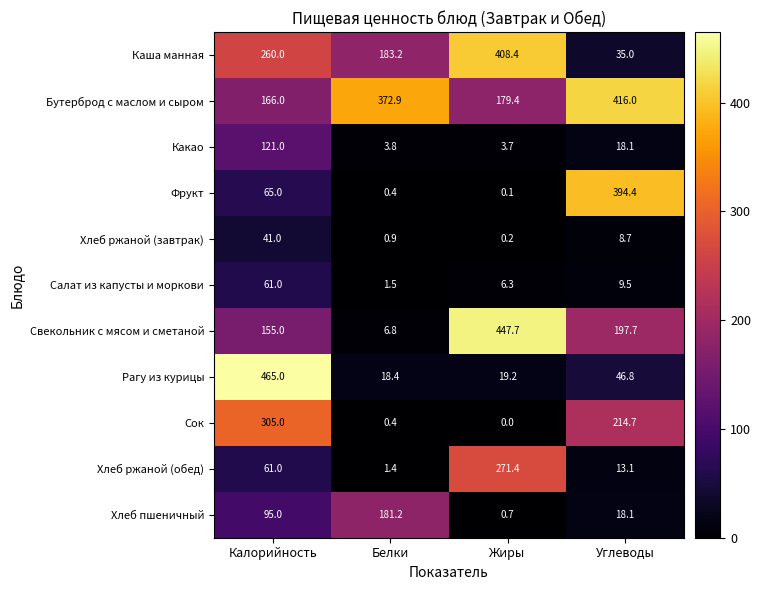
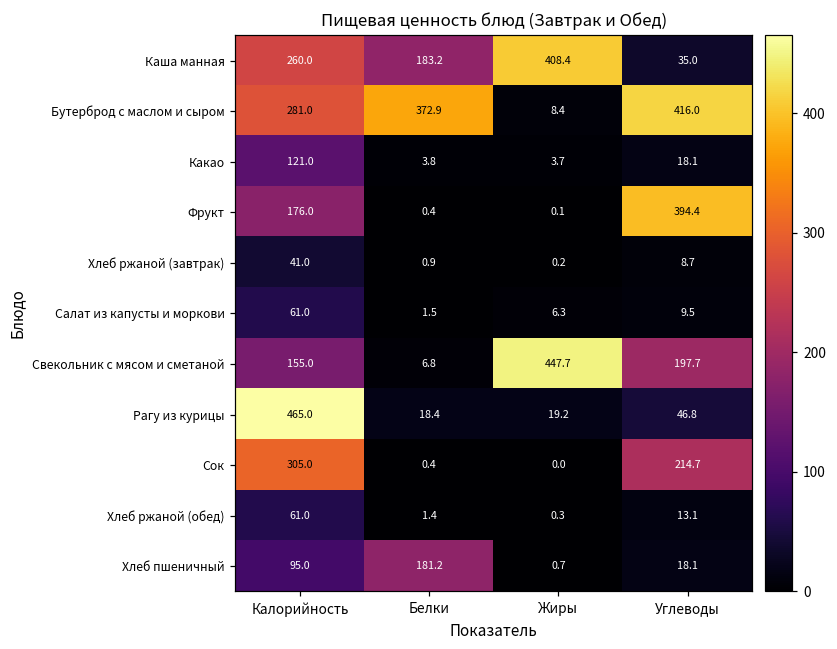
Бутерброд с маслом и сыром, Калорийность: 166.0 -> 281.0
Бутерброд с маслом и сыром, Жиры: 179.4 -> 8.4
Фрукт, Калорийность: 65.0 -> 176.0
Хлеб ржаной (обед), Жиры: 271.4 -> 0.3
